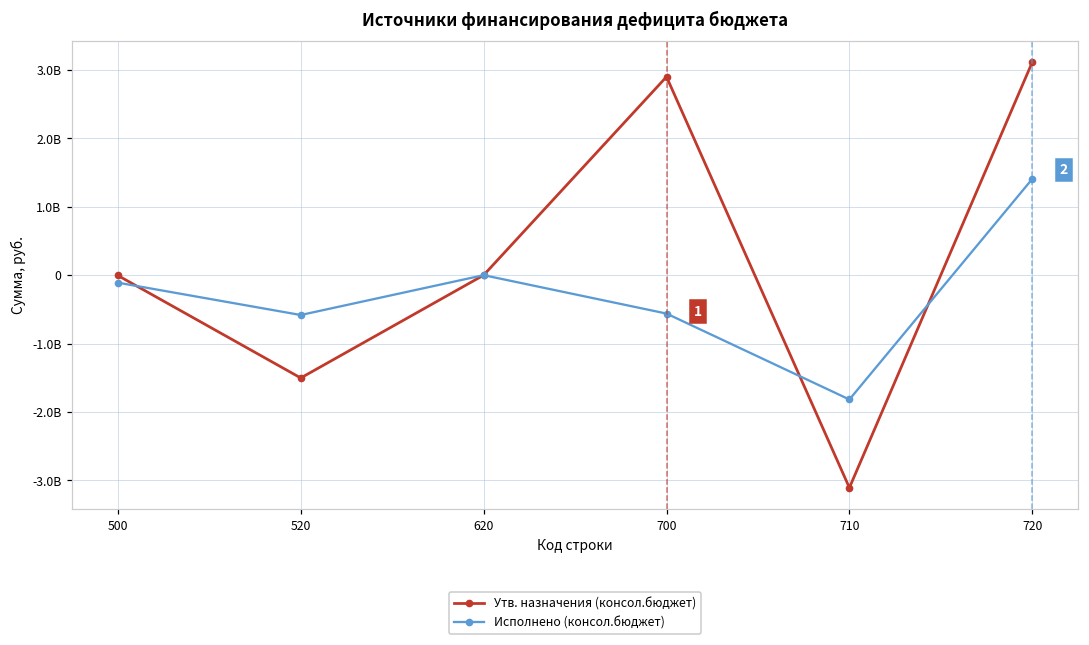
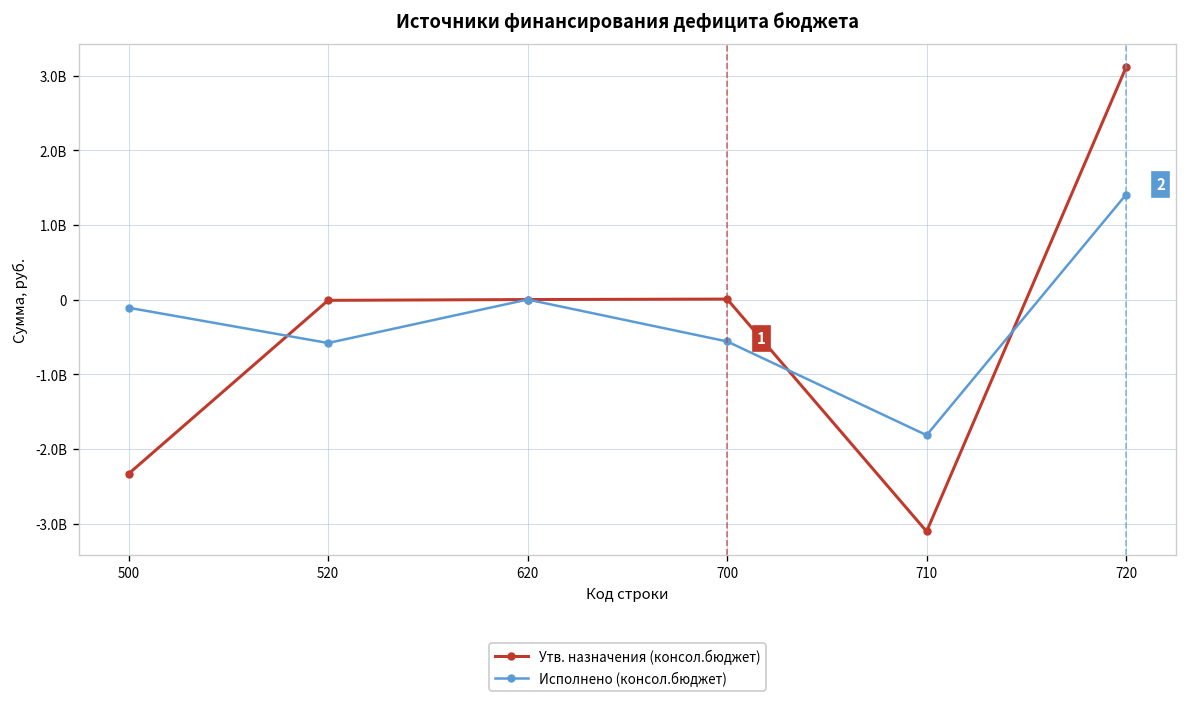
Утв. назначения (консол.бюджет), 500: 0 -> -2300000000
Утв. назначения (консол.бюджет), 520: -1500000000 -> 0
Утв. назначения (консол.бюджет), 700: 2900000000 -> 0
